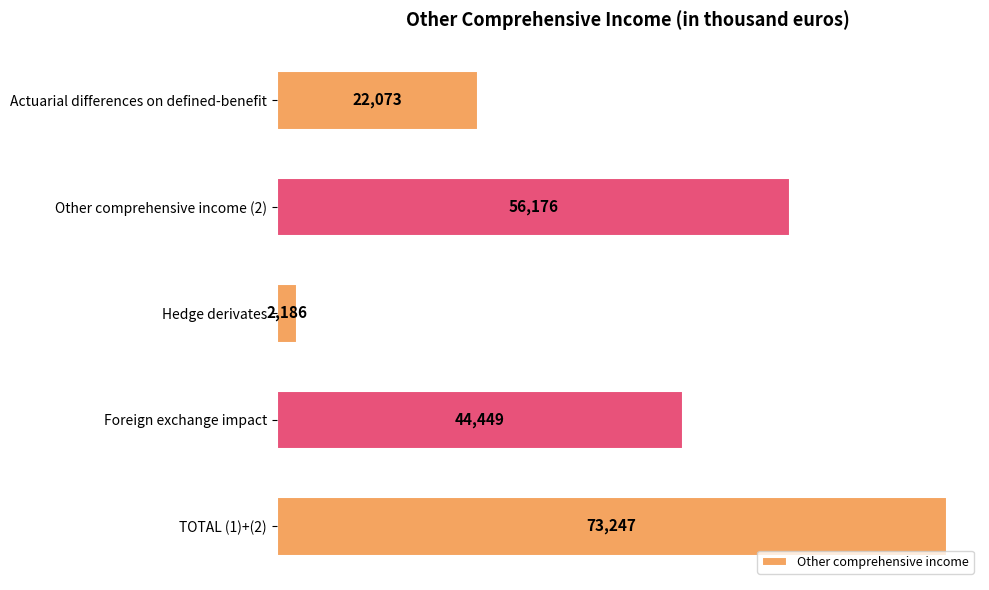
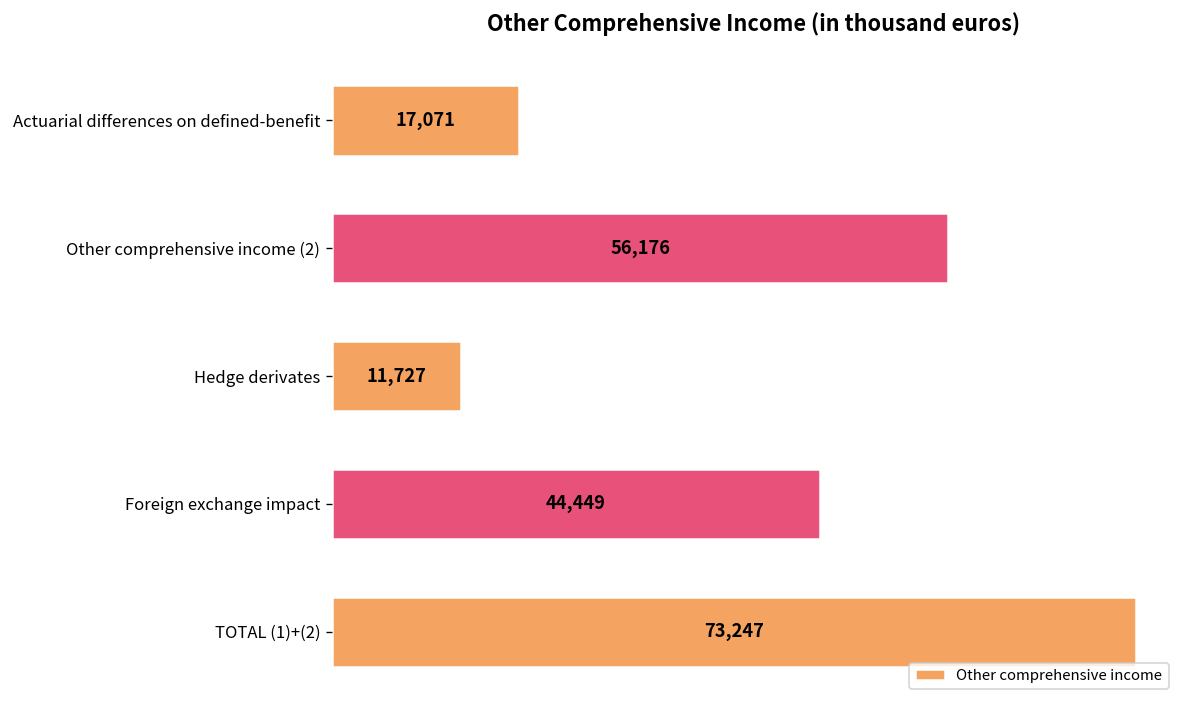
Actuarial differences on defined-benefit: 22,073 -> 17,071
Hedge derivates: 2,186 -> 11,727
